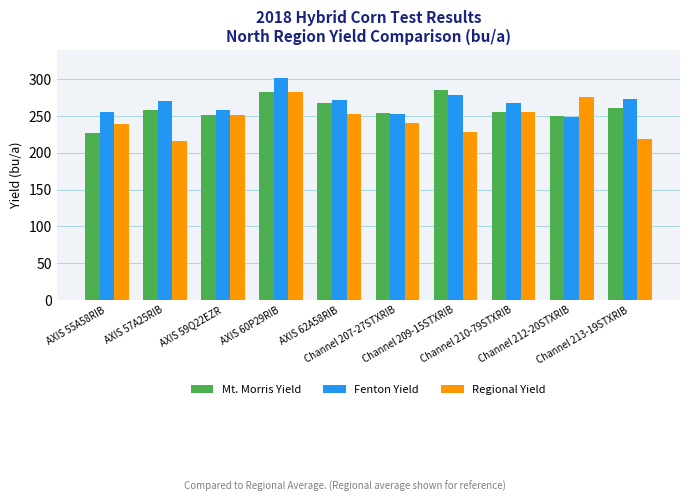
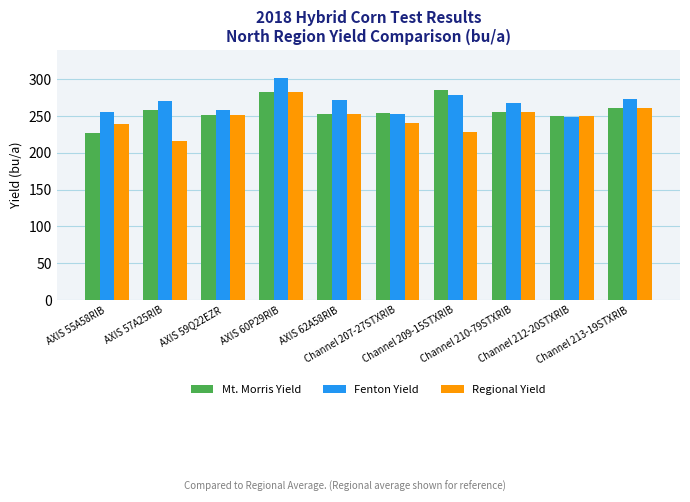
Mt. Morris Yield, AXIS 62A58RIB: 270 -> 250
Regional Yield, Channel 212-20STXRIB: 280 -> 250
Regional Yield, Channel 213-19STXRIB: 220 -> 260
